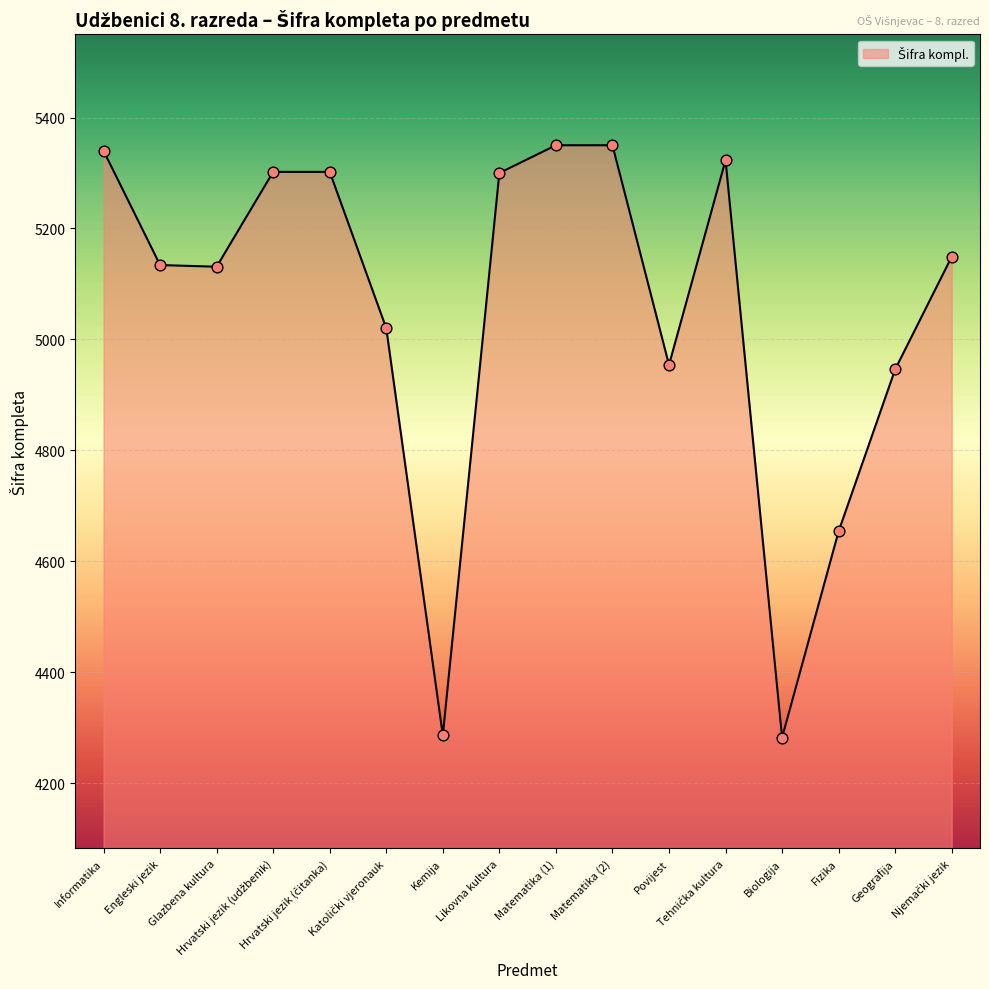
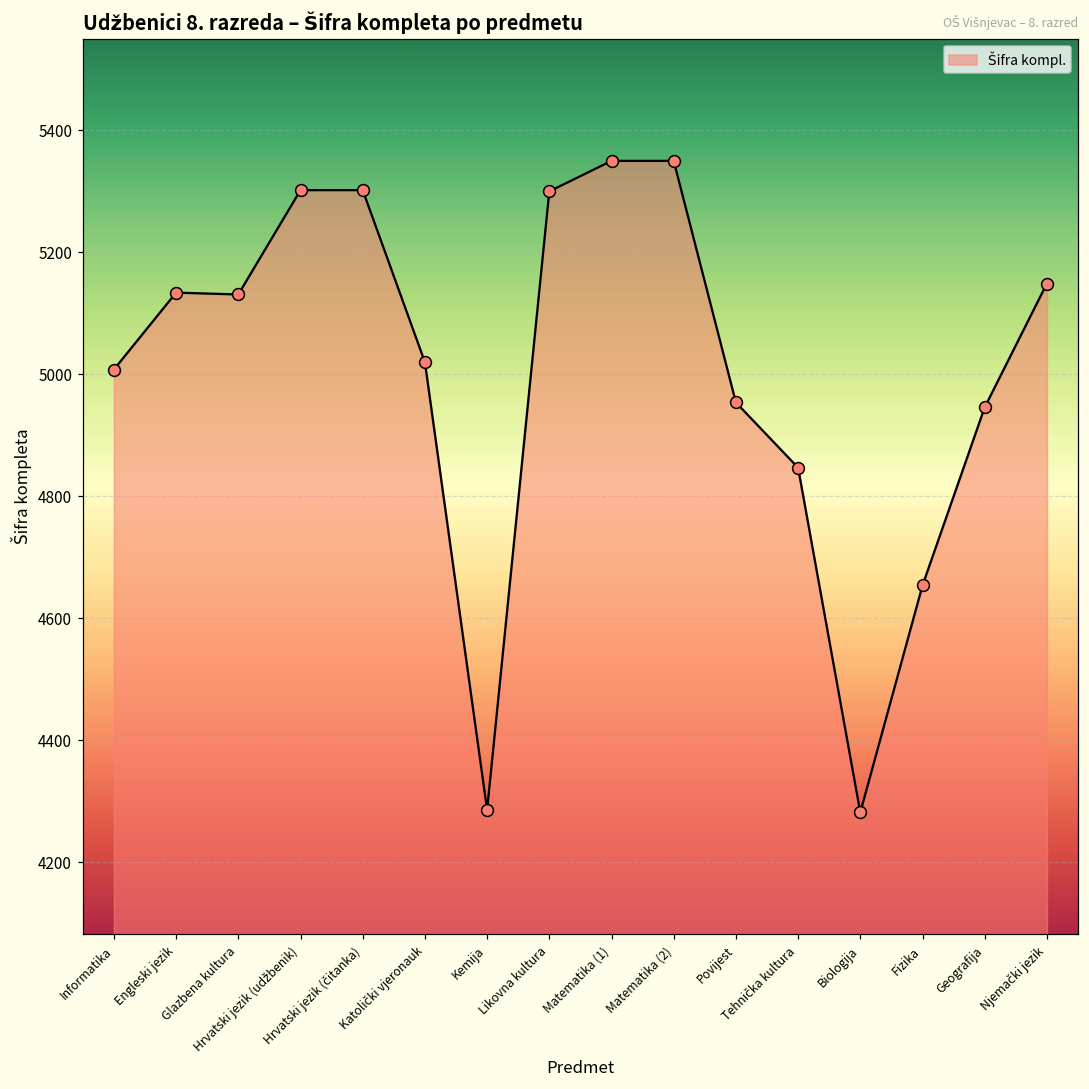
Informatika: 5340 -> 5010
Tehnička kultura: 5320 -> 4850
